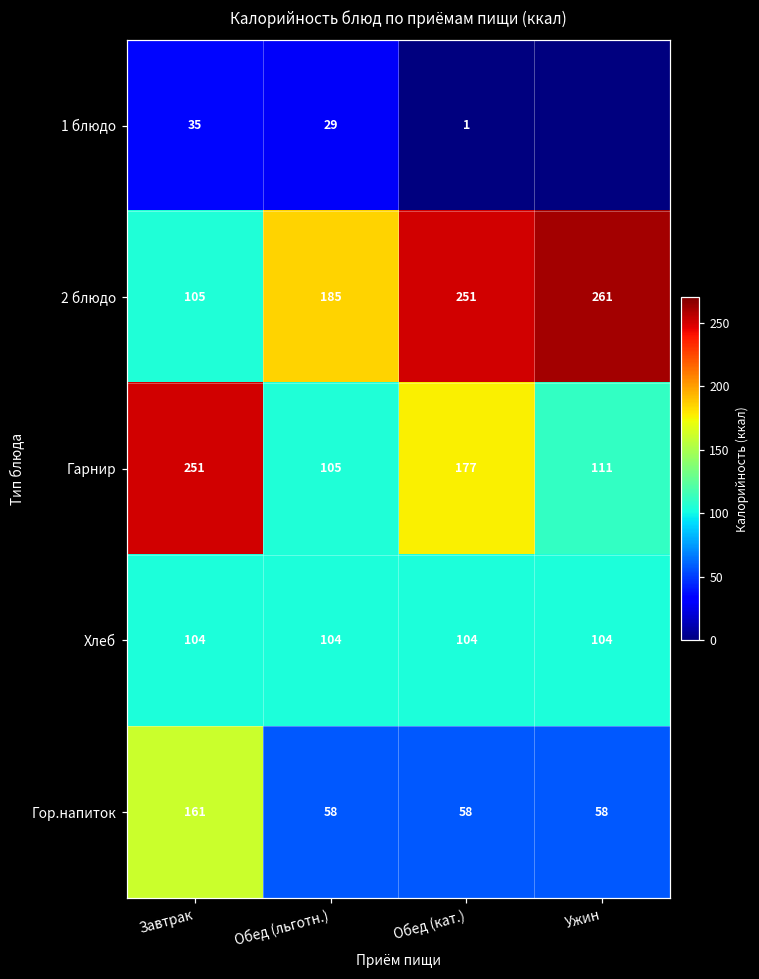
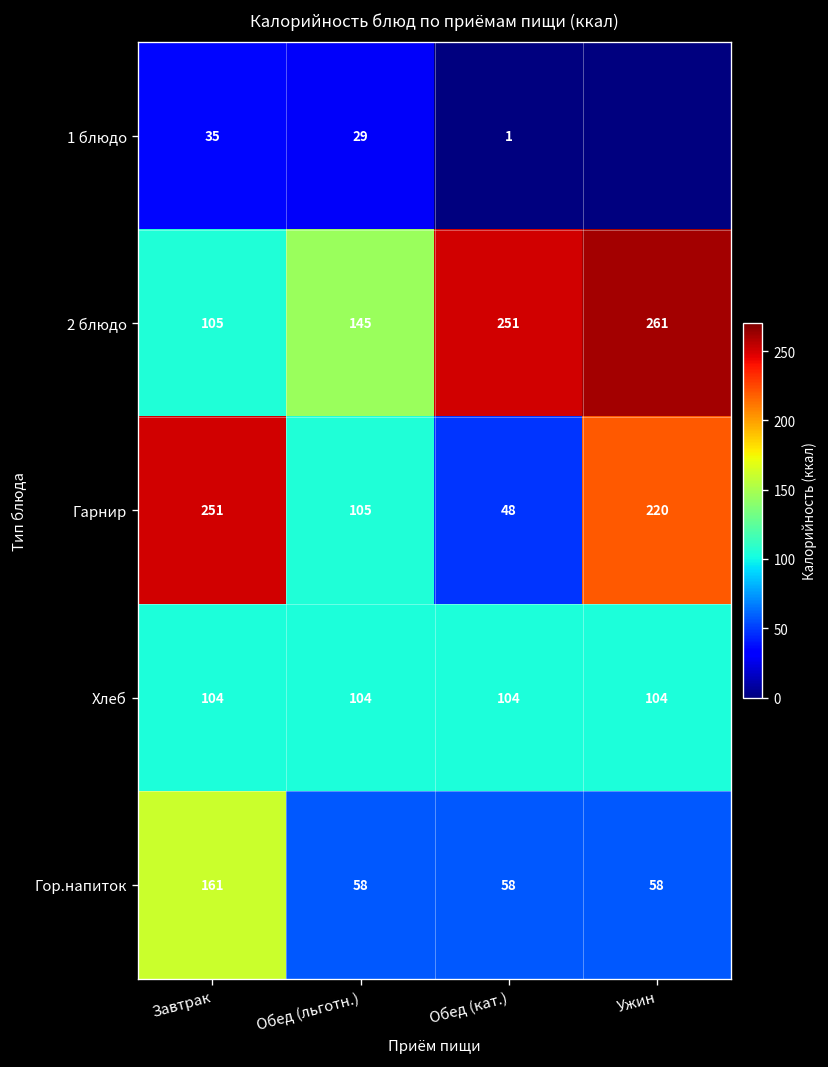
2 блюдо, Обед (льготн.): 185 -> 145
Гарнир, Обед (кат.): 177 -> 48
Гарнир, Ужин: 111 -> 220
